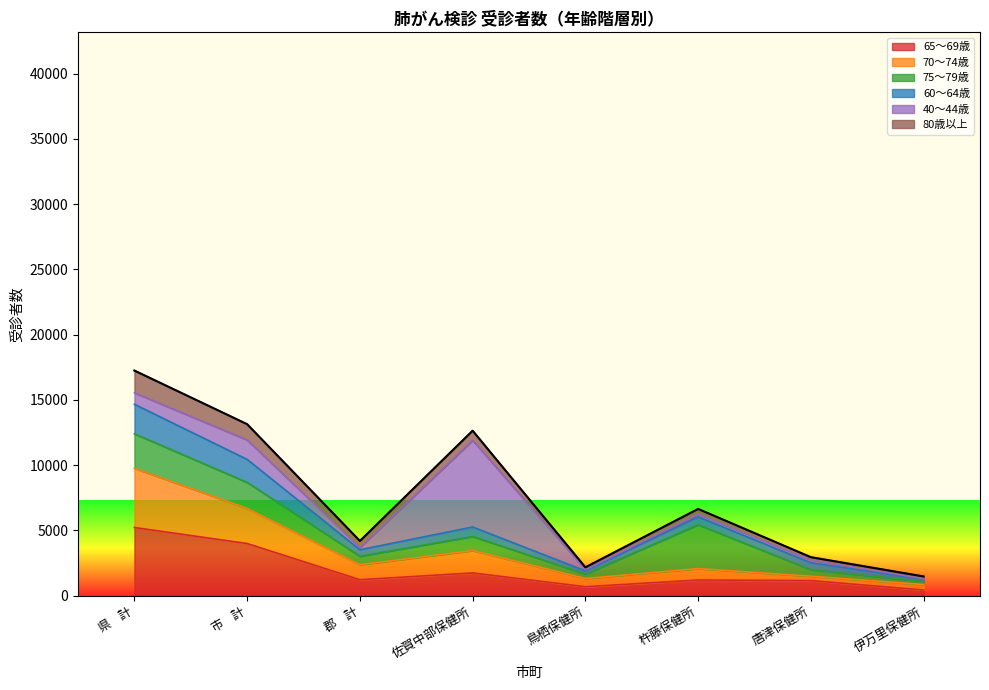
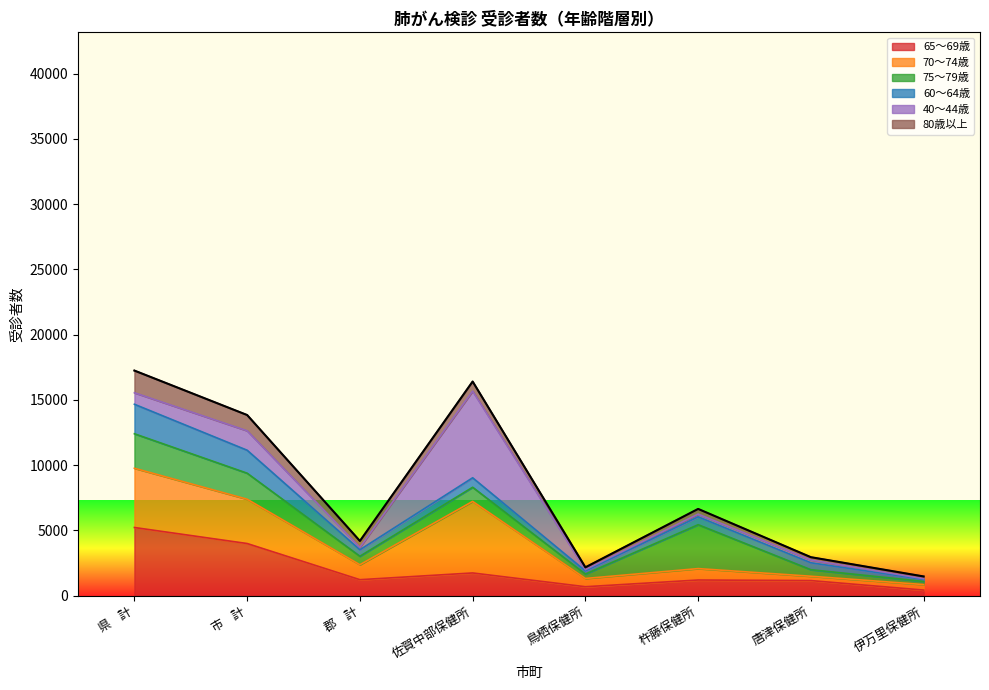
70～74歳, 市 計: 2700 -> 3400
70～74歳, 佐賀中部保健所: 1700 -> 5500
